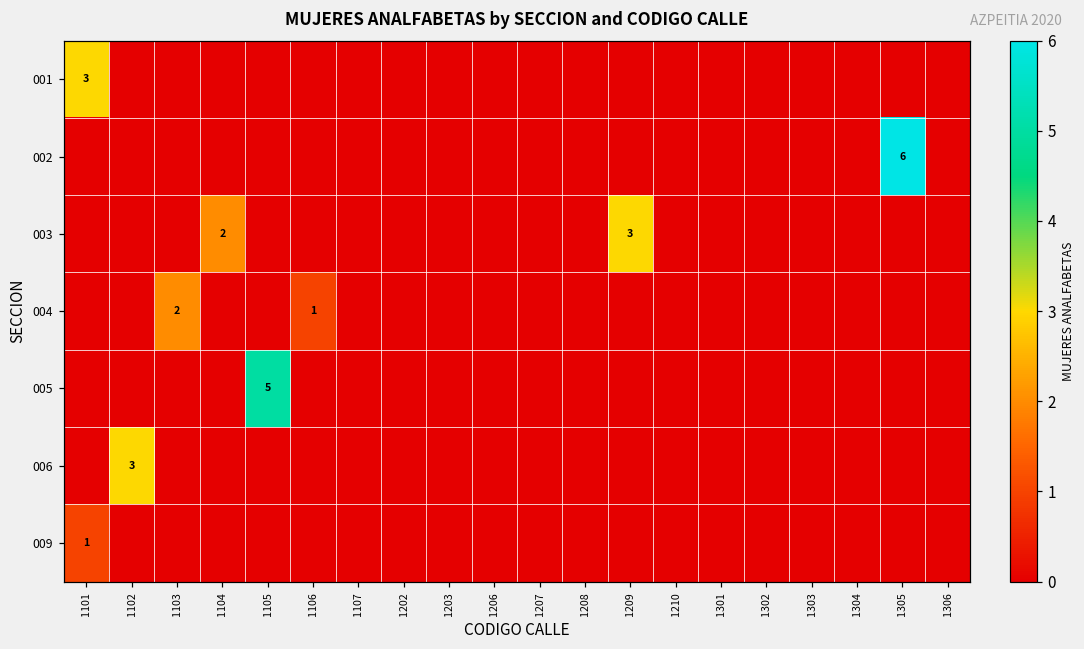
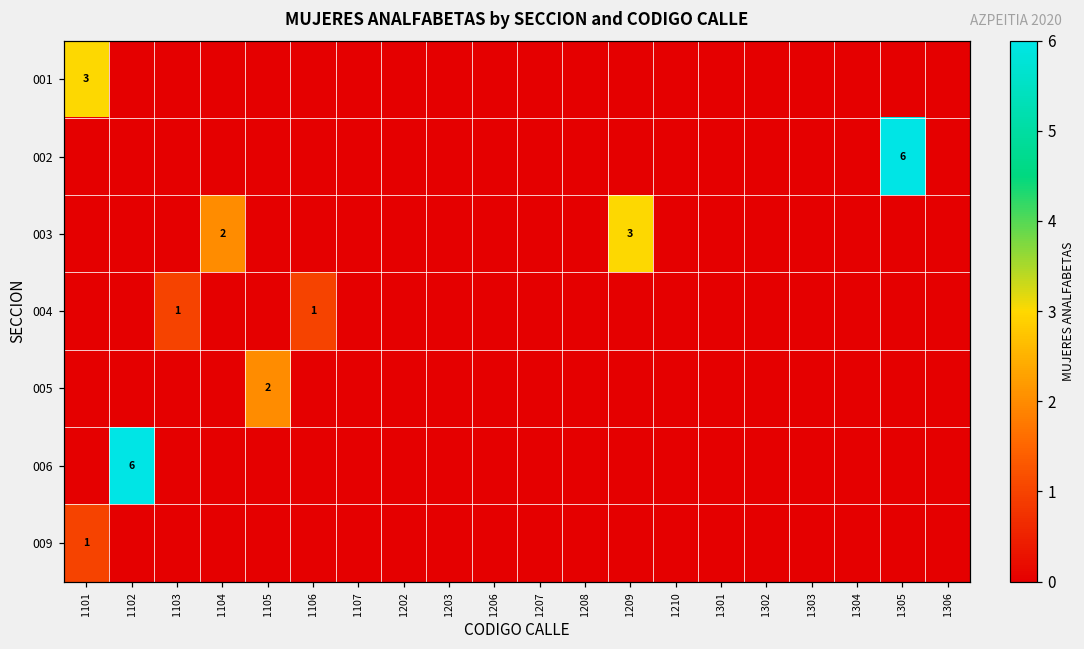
004, 1103: 2 -> 1
005, 1105: 5 -> 2
006, 1102: 3 -> 6
